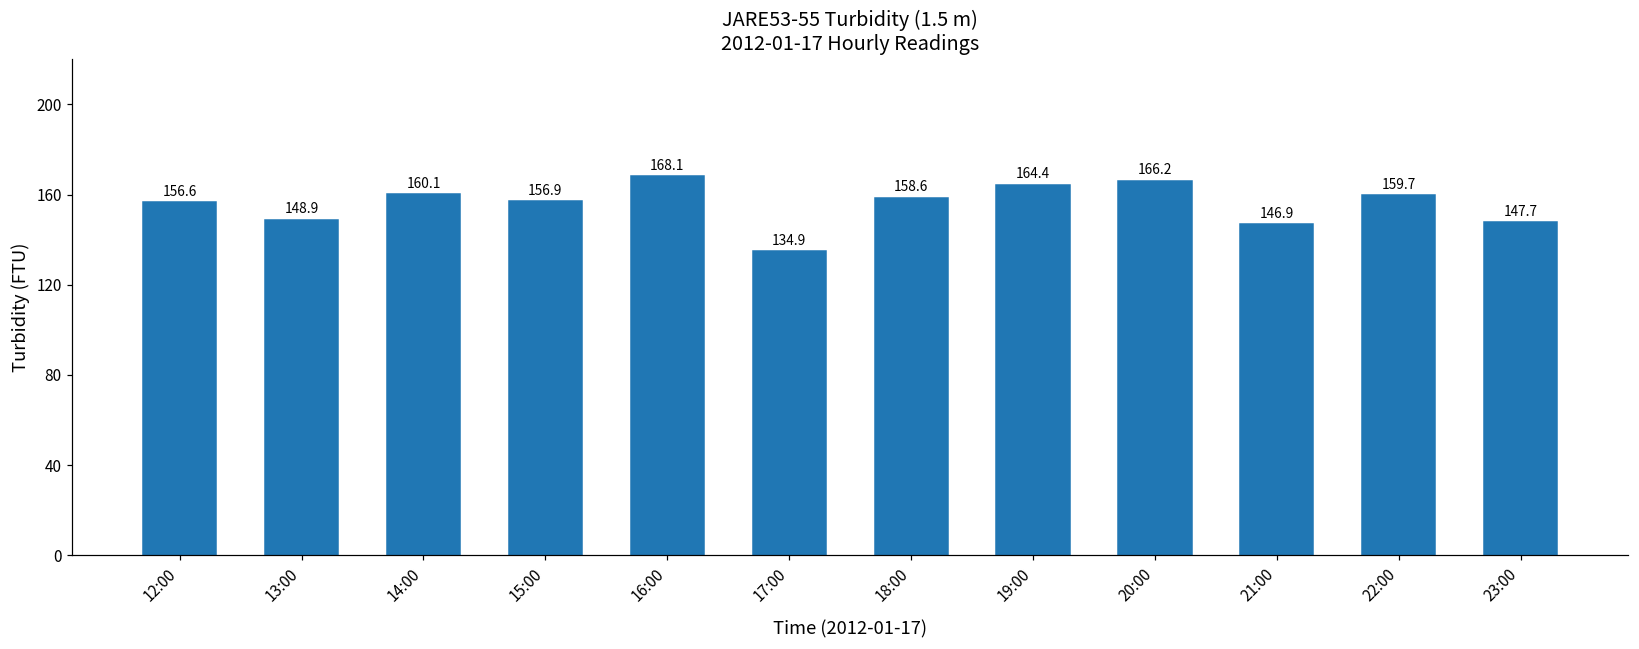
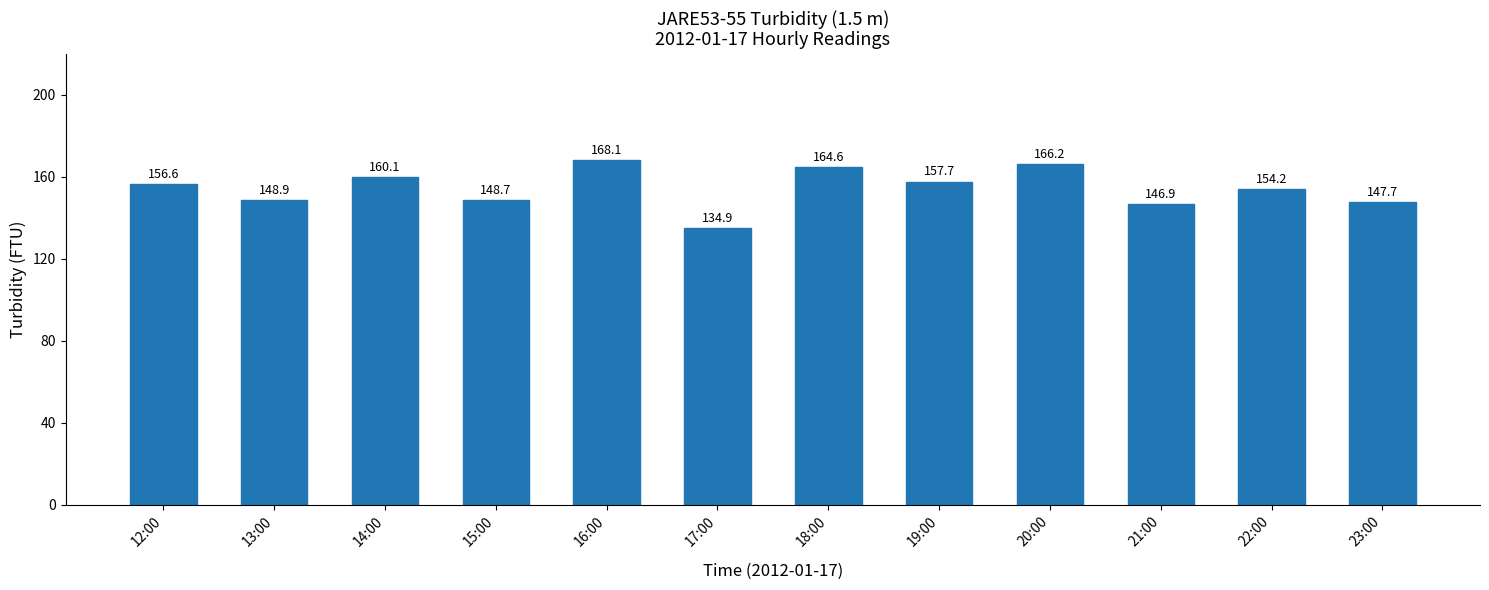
15:00: 156.9 -> 148.7
18:00: 158.6 -> 164.6
19:00: 164.4 -> 157.7
22:00: 159.7 -> 154.2
